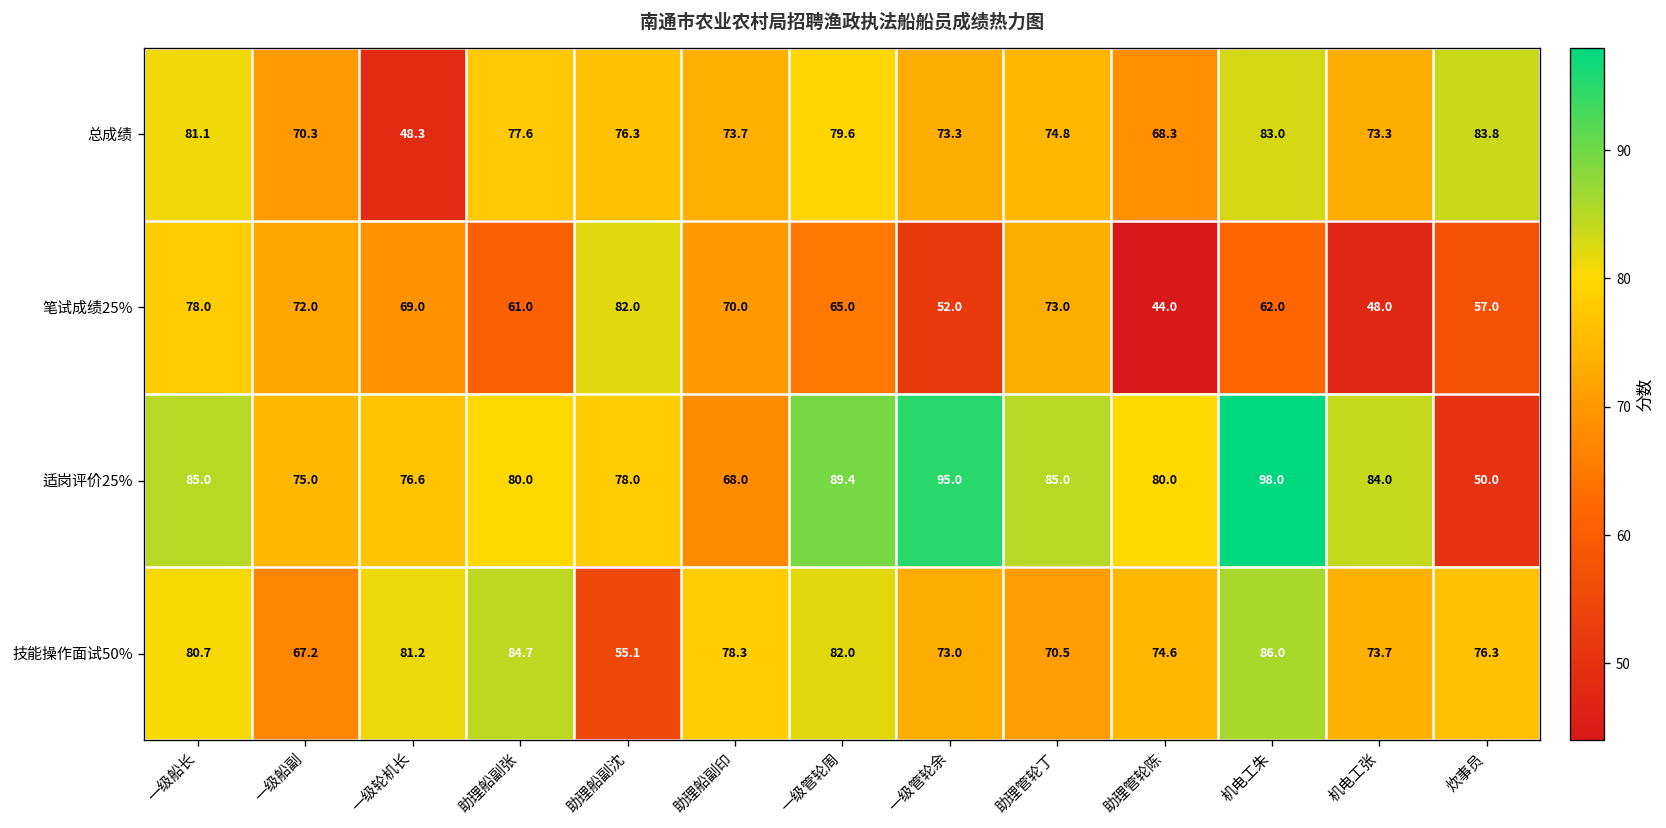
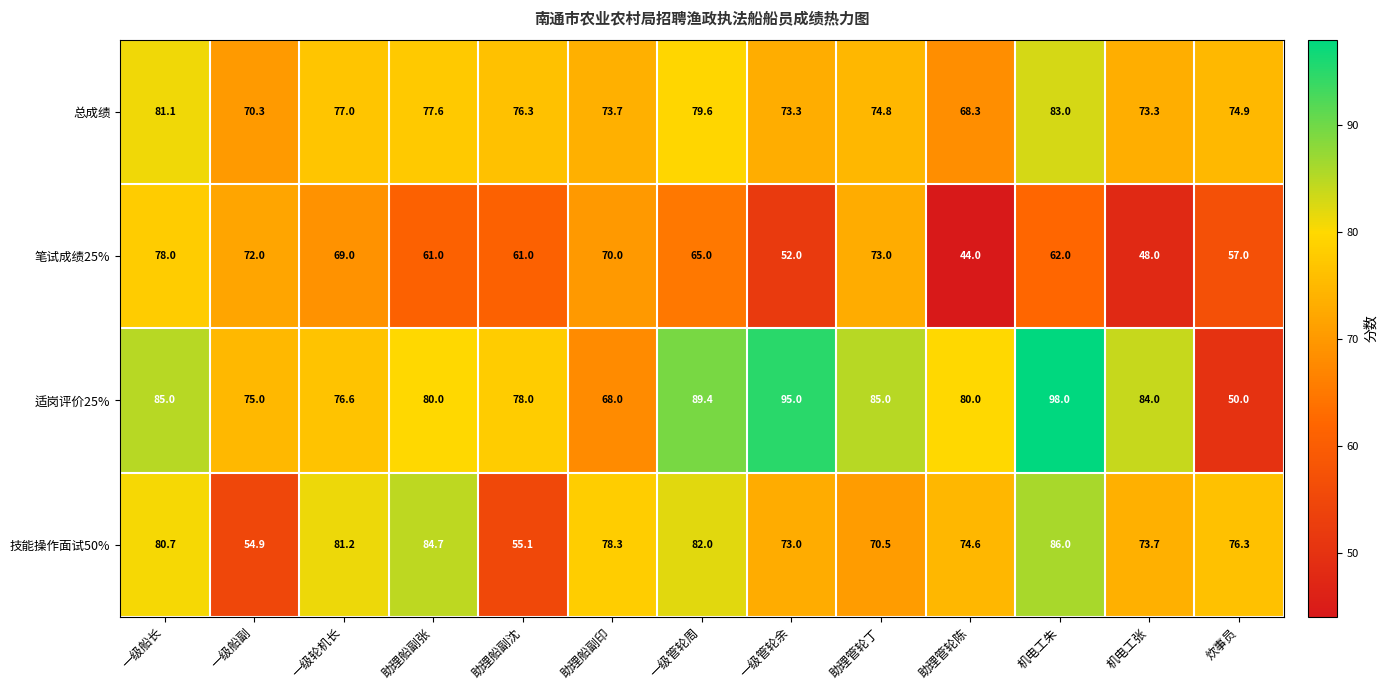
总成绩, 一级轮机长: 48.3 -> 77.0
总成绩, 炊事员: 83.8 -> 74.9
笔试成绩25%, 助理船副沈: 82.0 -> 61.0
技能操作面试50%, 一级船副: 67.2 -> 54.9
